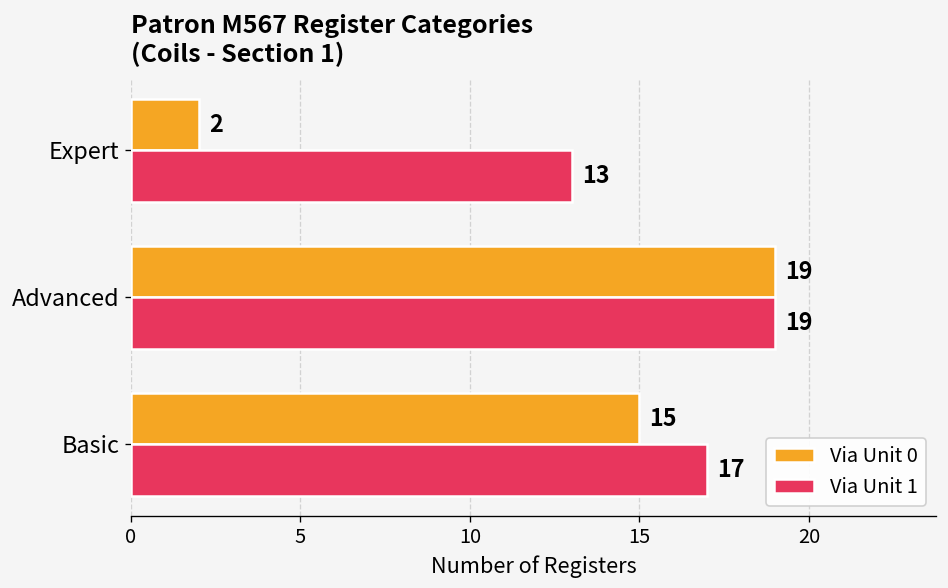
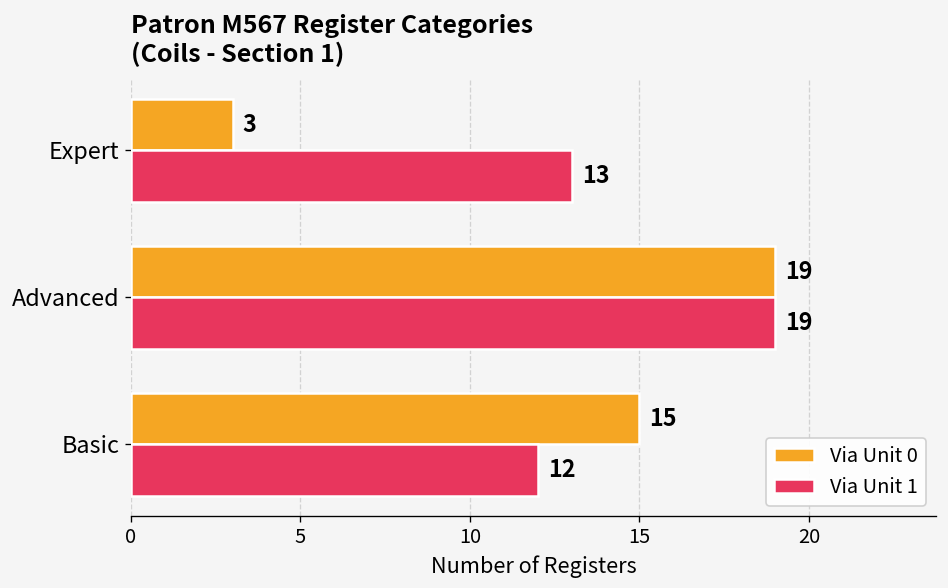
Via Unit 0, Expert: 2 -> 3
Via Unit 1, Basic: 17 -> 12
